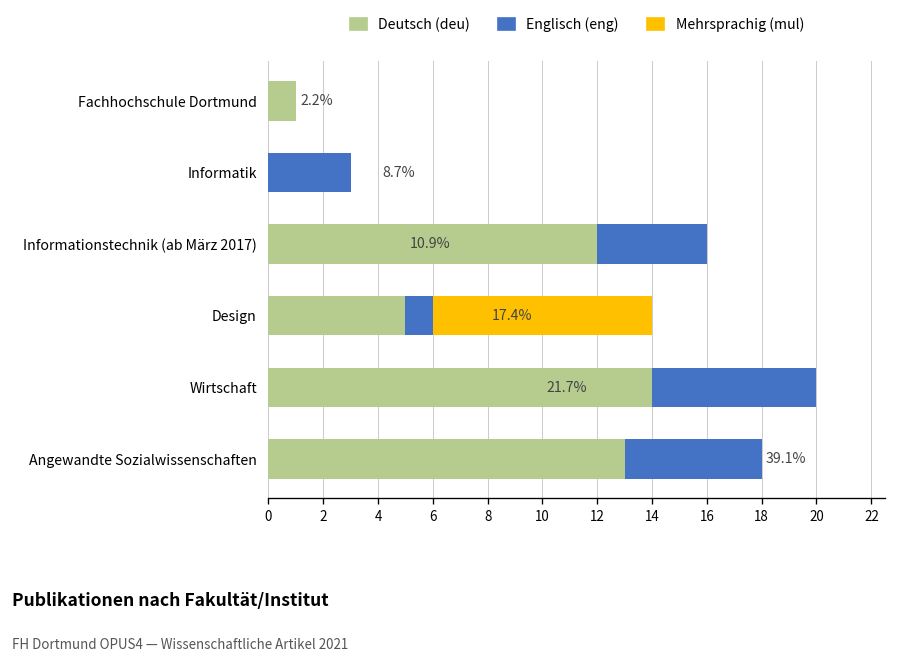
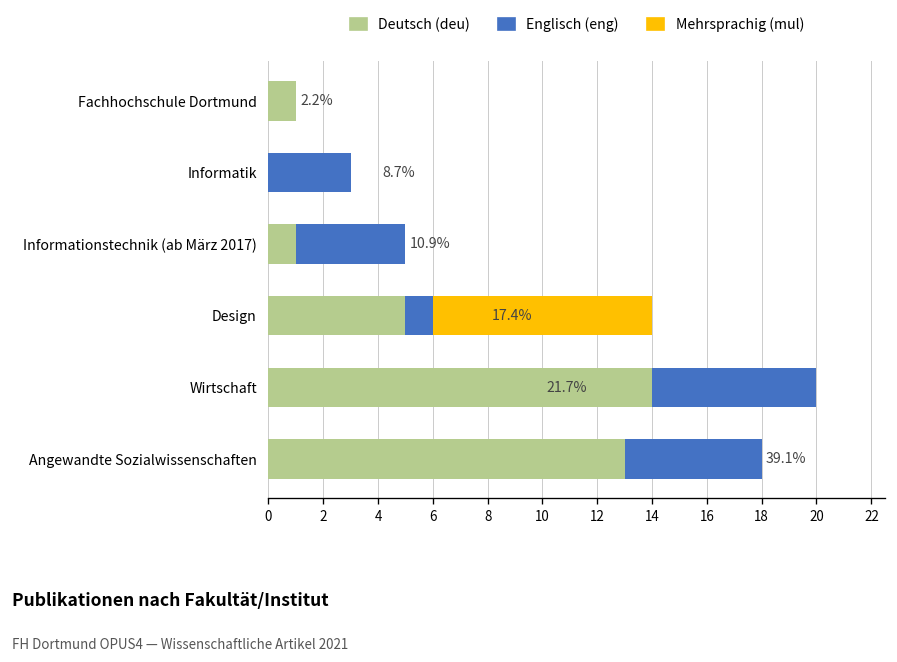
Deutsch (deu), Informationstechnik (ab März 2017): 12 -> 1
